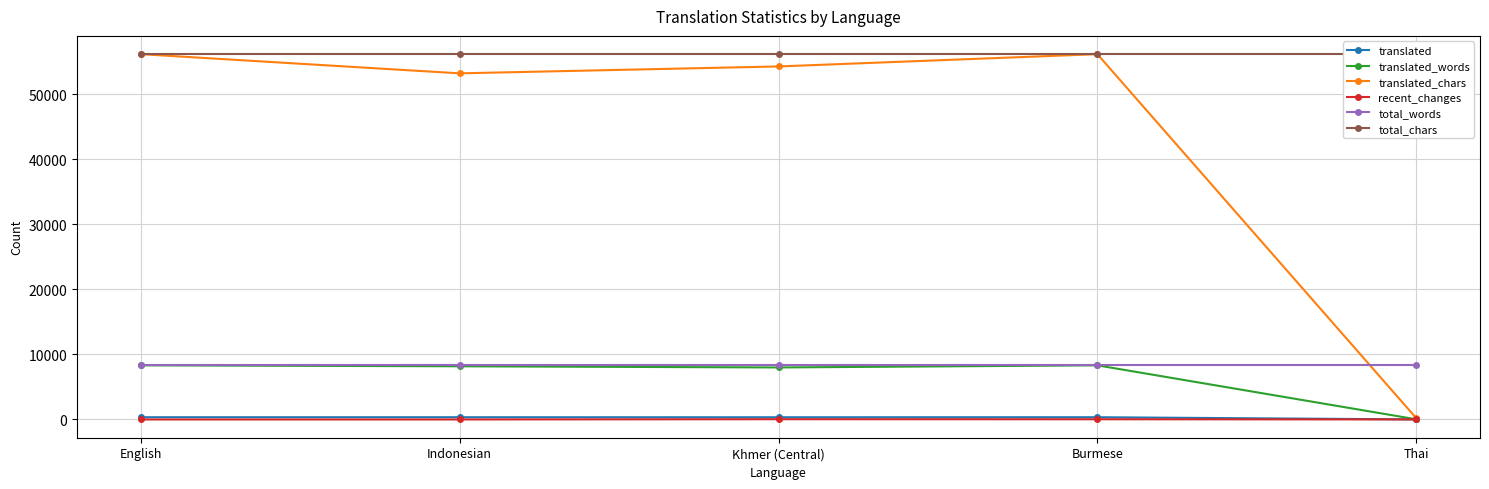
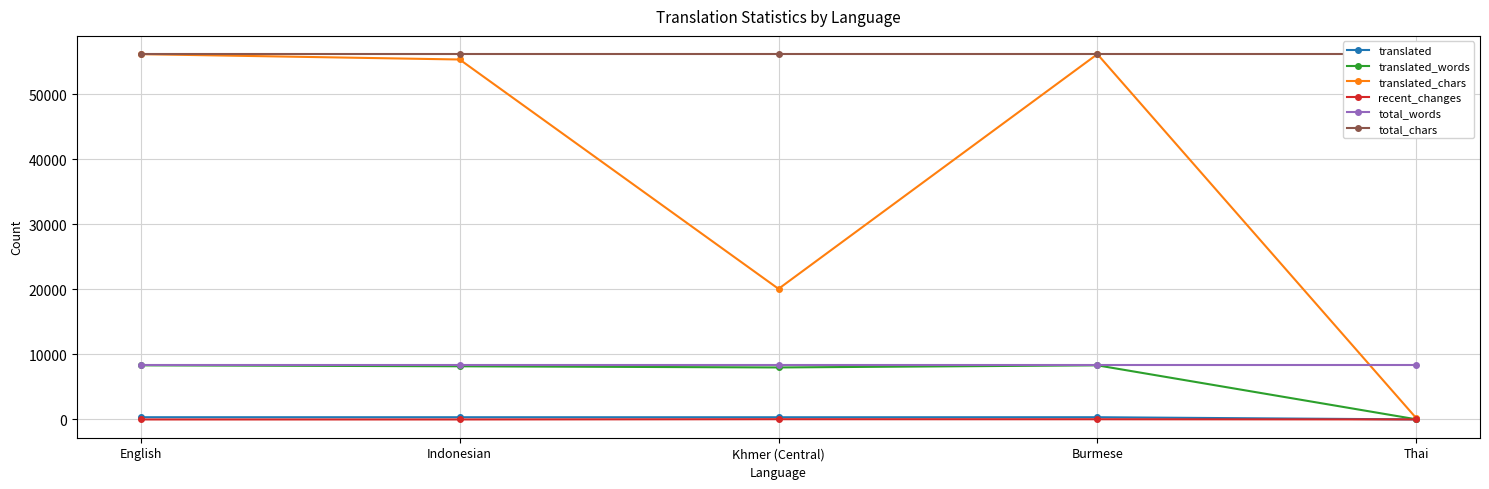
translated_chars, Indonesian: 53000 -> 55000
translated_chars, Khmer (Central): 54000 -> 20000
